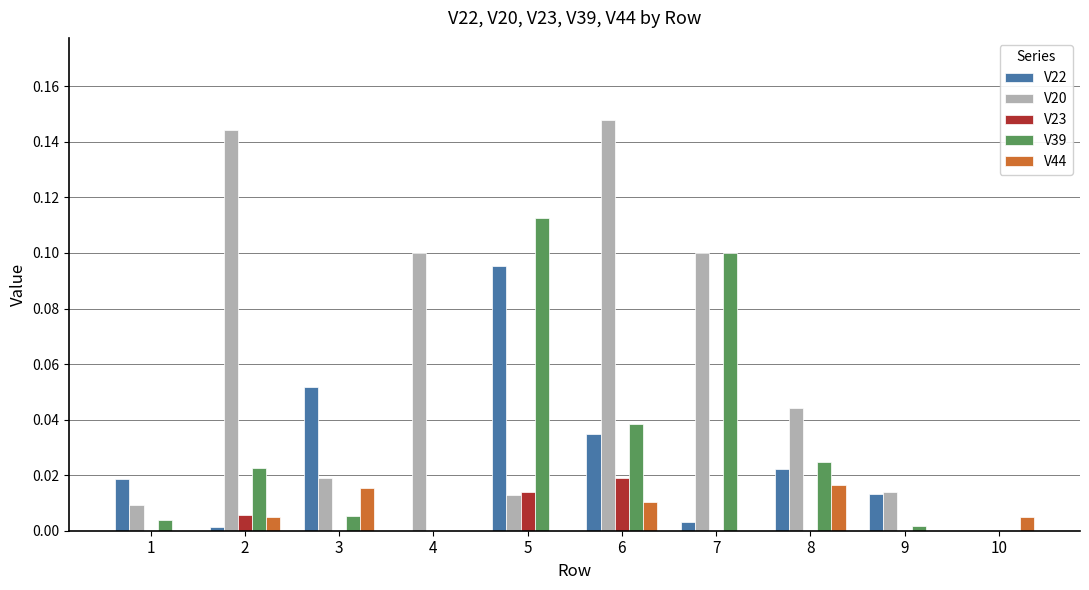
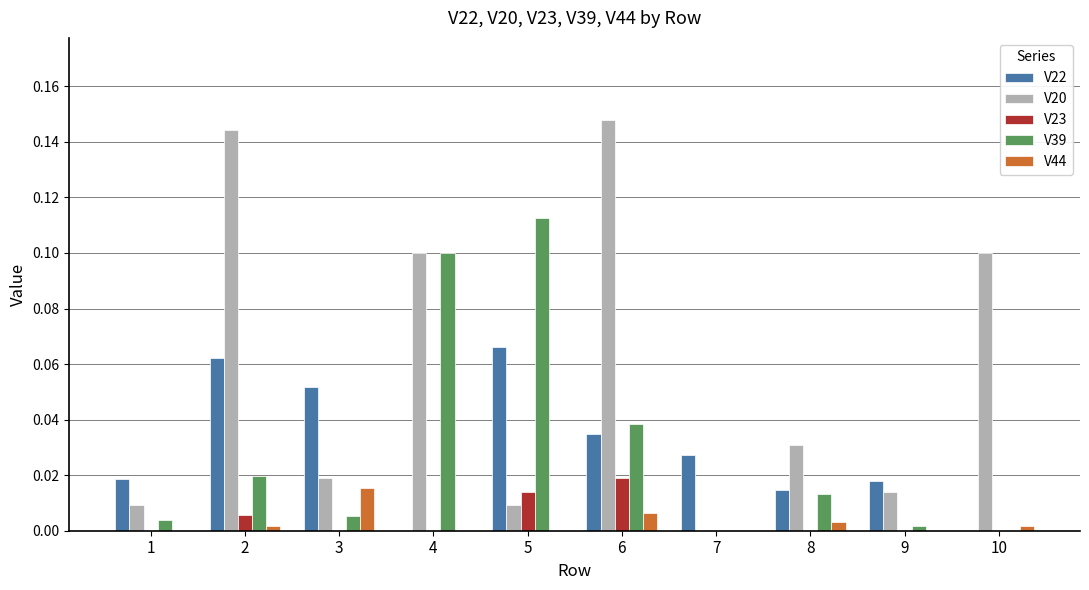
V22, 2: 0.001 -> 0.062
V39, 2: 0.023 -> 0.020
V44, 2: 0.005 -> 0.002
V39, 4: 0.0 -> 0.1
V22, 5: 0.095 -> 0.066
V20, 5: 0.013 -> 0.009
V44, 6: 0.010 -> 0.007
V22, 7: 0.003 -> 0.027
V20, 7: 0.1 -> 0.0
V39, 7: 0.1 -> 0.0
V22, 8: 0.022 -> 0.015
V20, 8: 0.044 -> 0.031
V39, 8: 0.025 -> 0.013
V44, 8: 0.017 -> 0.003
V22, 9: 0.013 -> 0.018
V20, 10: 0.0 -> 0.1
V44, 10: 0.005 -> 0.002
